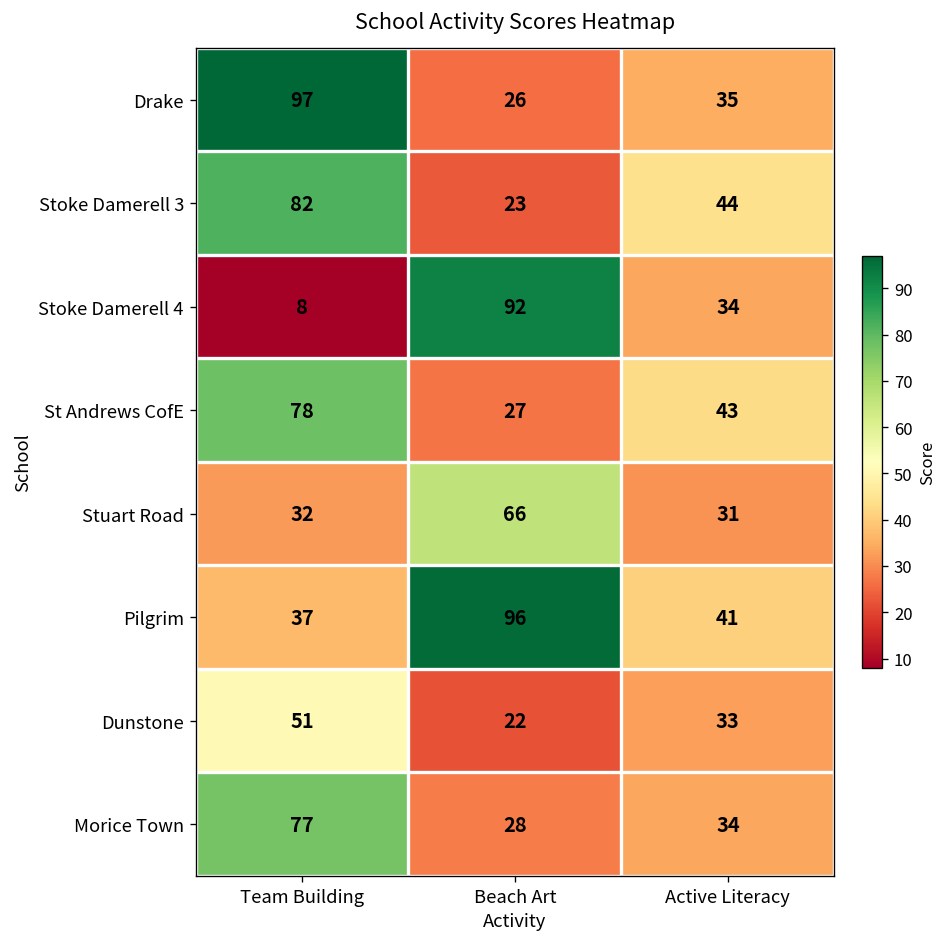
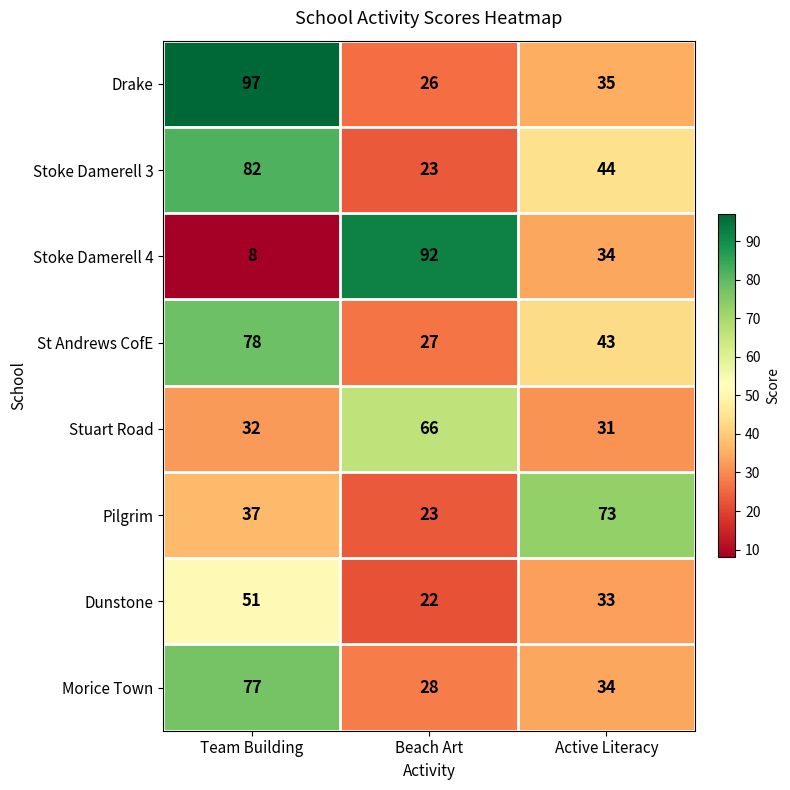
Pilgrim, Beach Art: 96 -> 23
Pilgrim, Active Literacy: 41 -> 73
